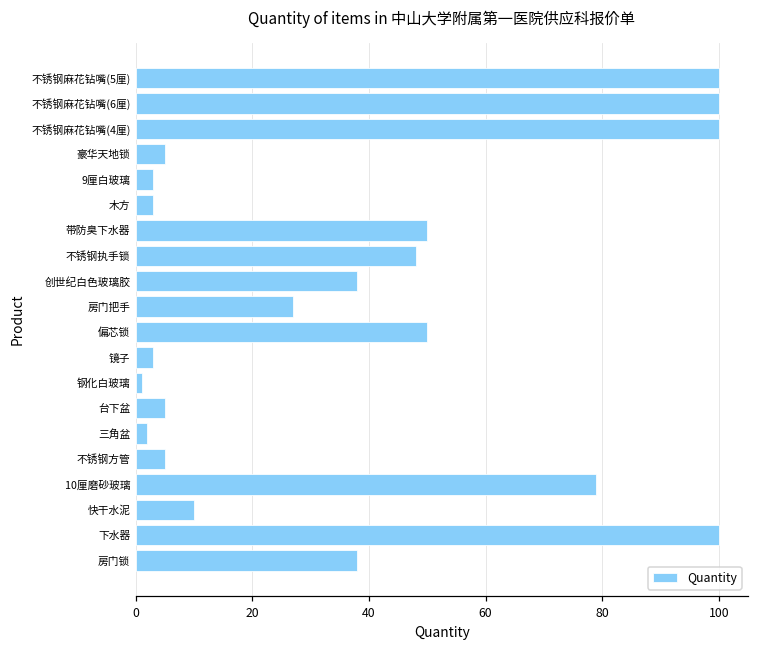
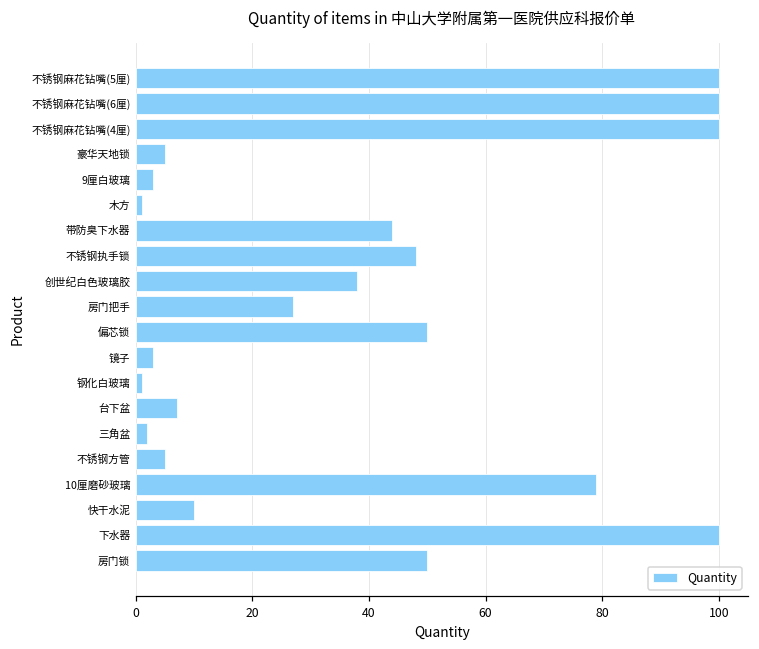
木方: 3 -> 1
带防臭下水器: 50 -> 44
台下盆: 5 -> 7
房门锁: 38 -> 50
